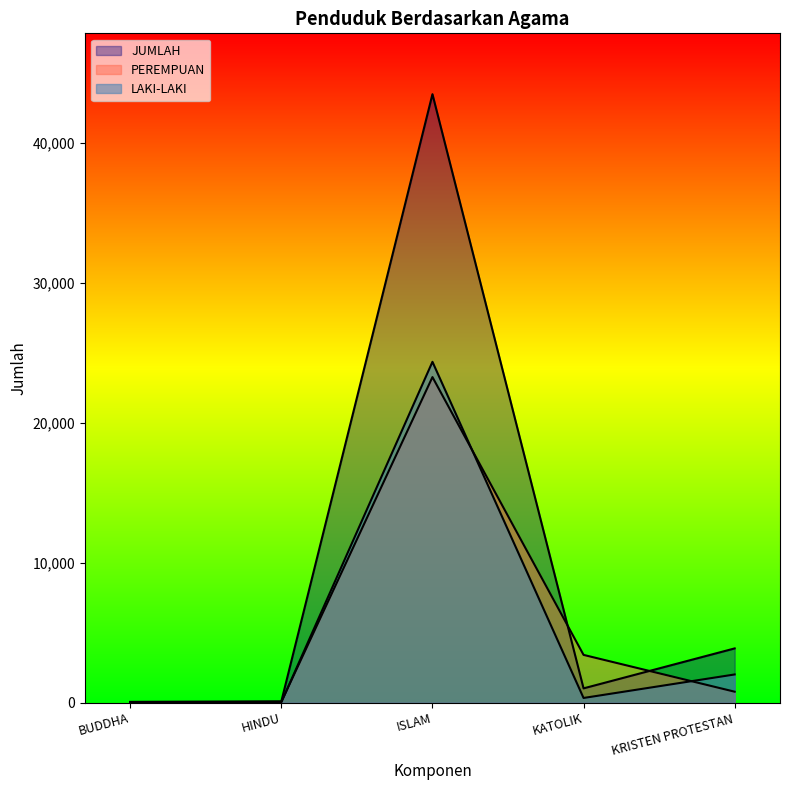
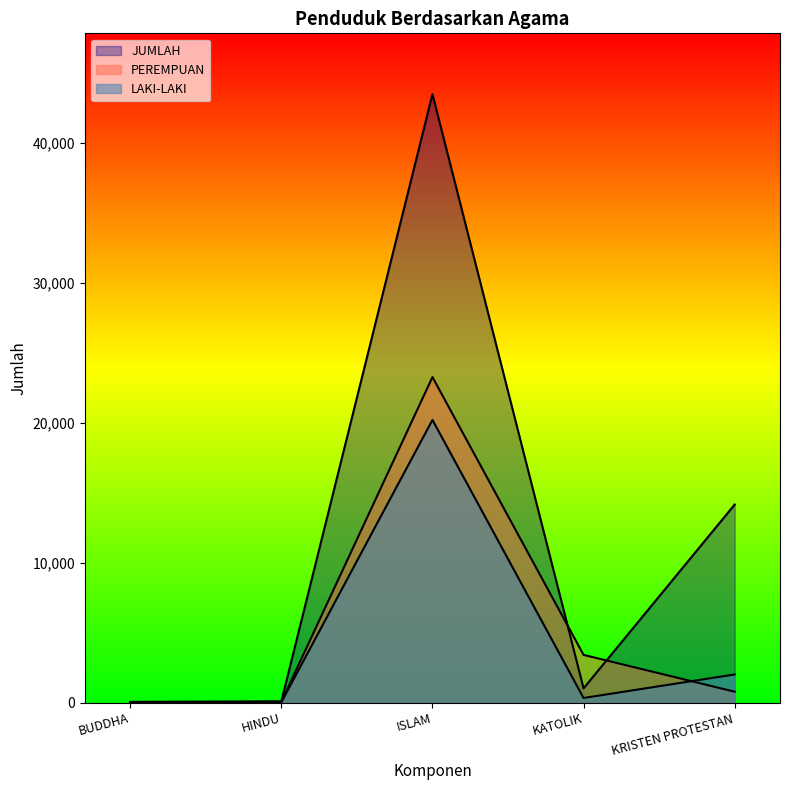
LAKI-LAKI, ISLAM: 24,400 -> 20,200
JUMLAH, KRISTEN PROTESTAN: 3,900 -> 14,200
